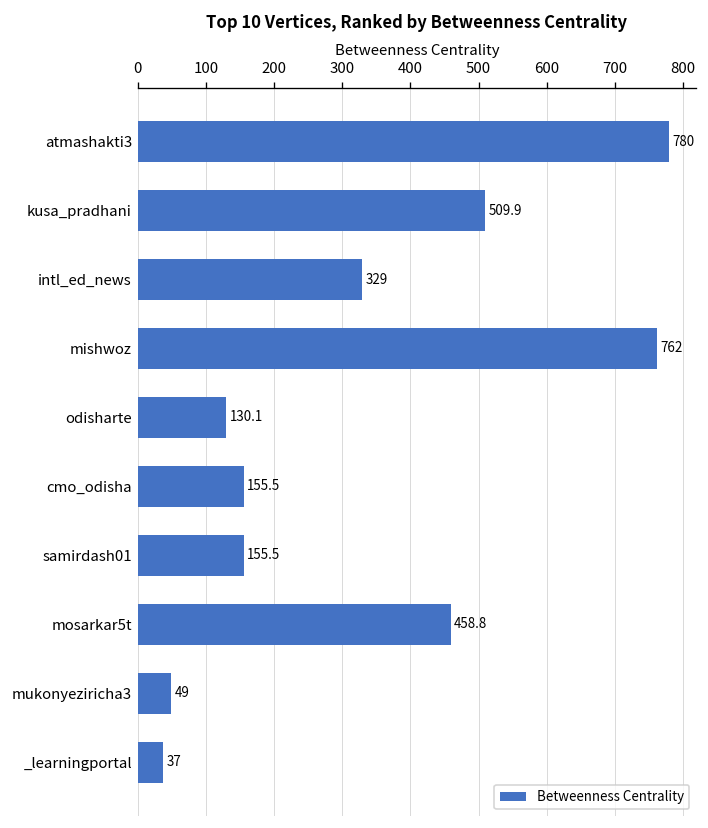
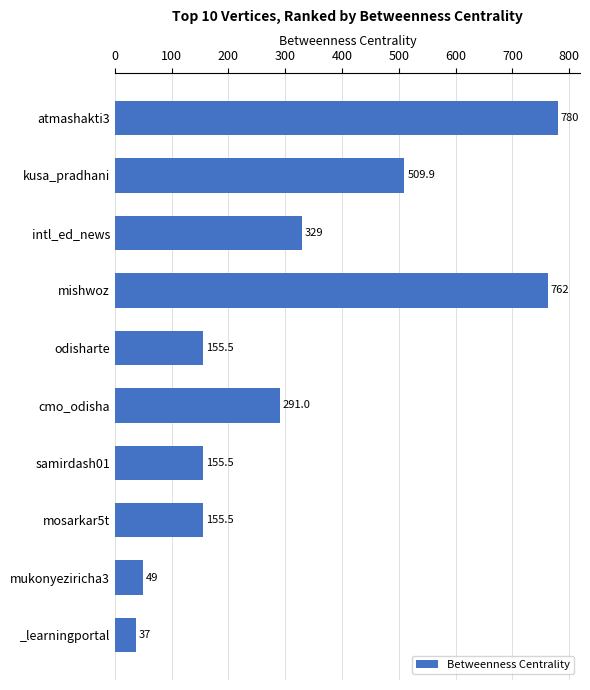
odisharte: 130.1 -> 155.5
cmo_odisha: 155.5 -> 291.0
mosarkar5t: 458.8 -> 155.5
